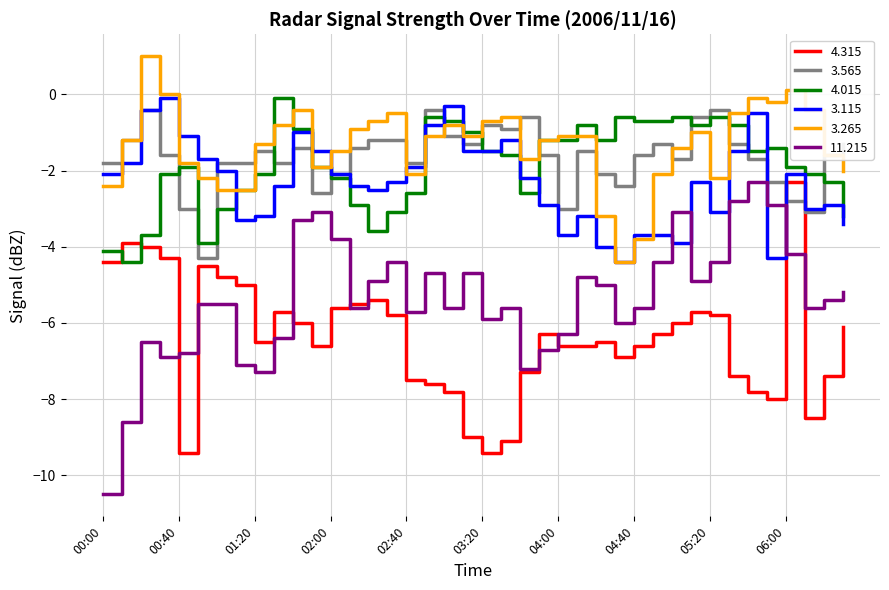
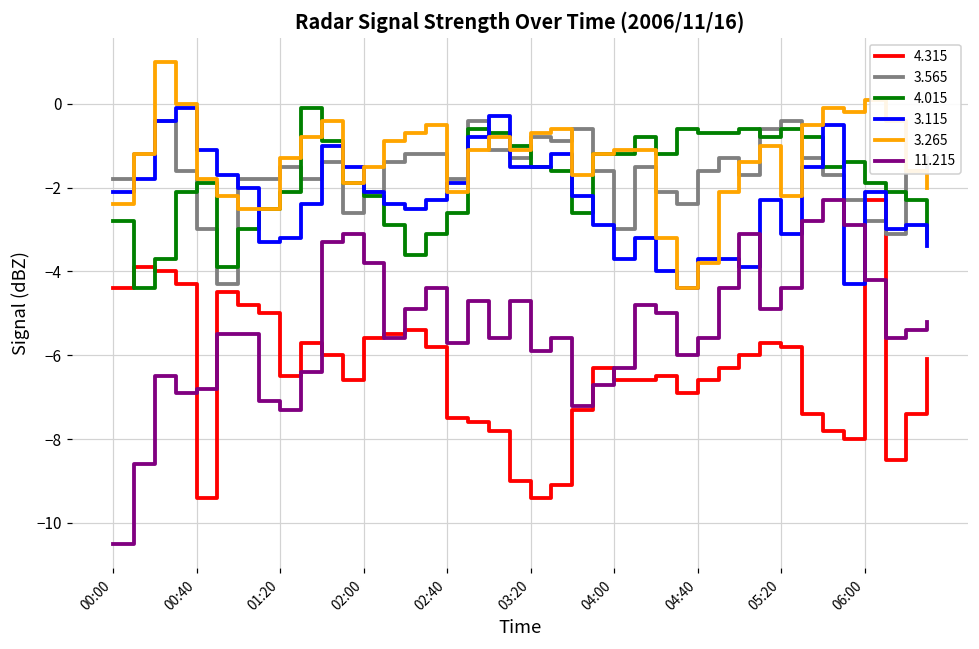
4.015, 00:00: -4.1 -> -2.8
